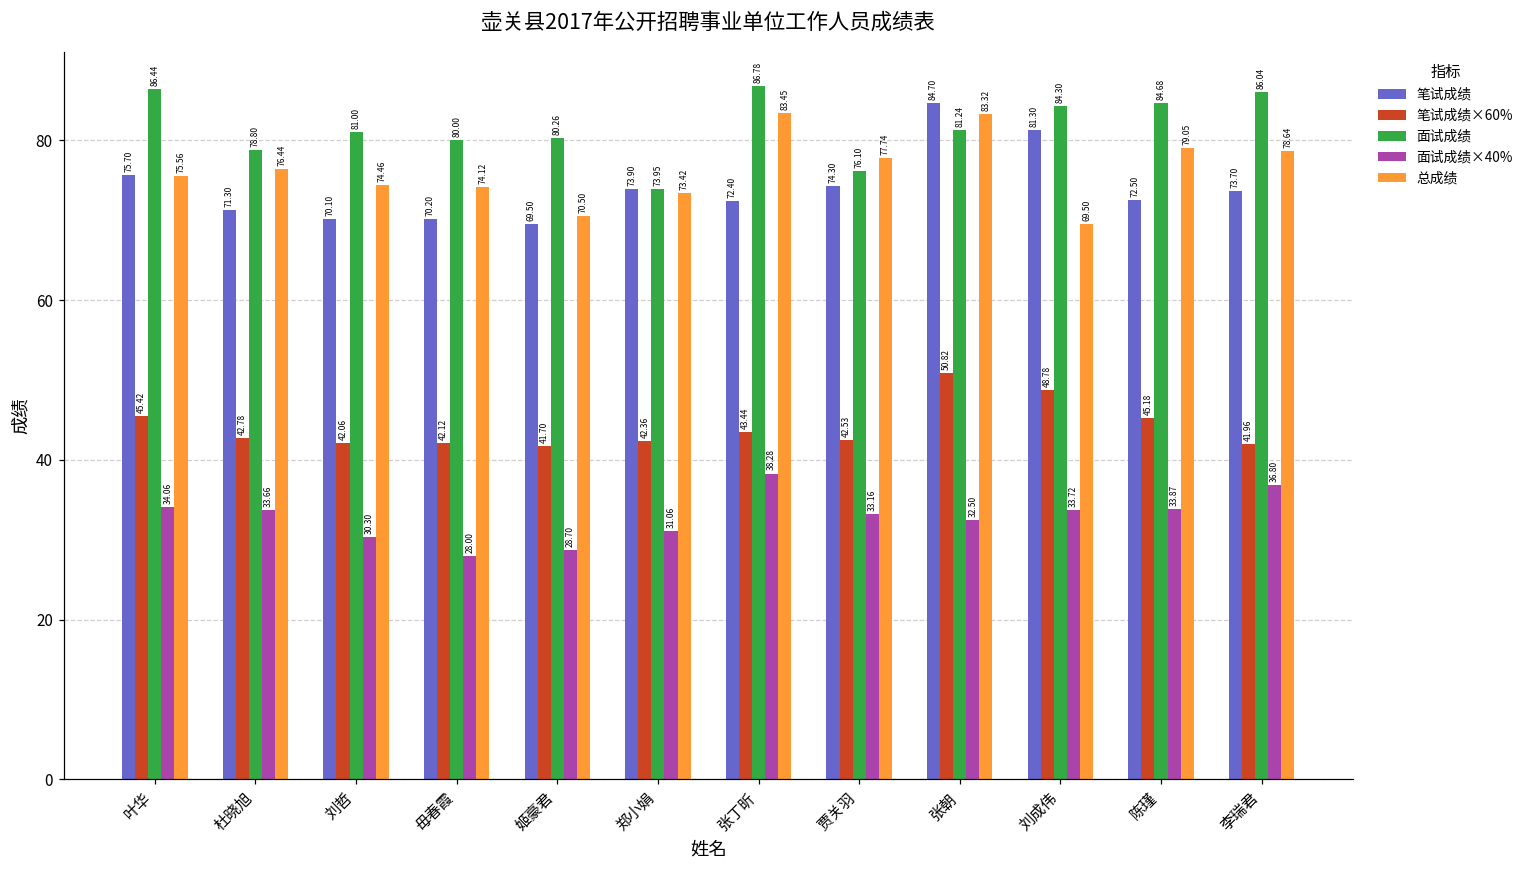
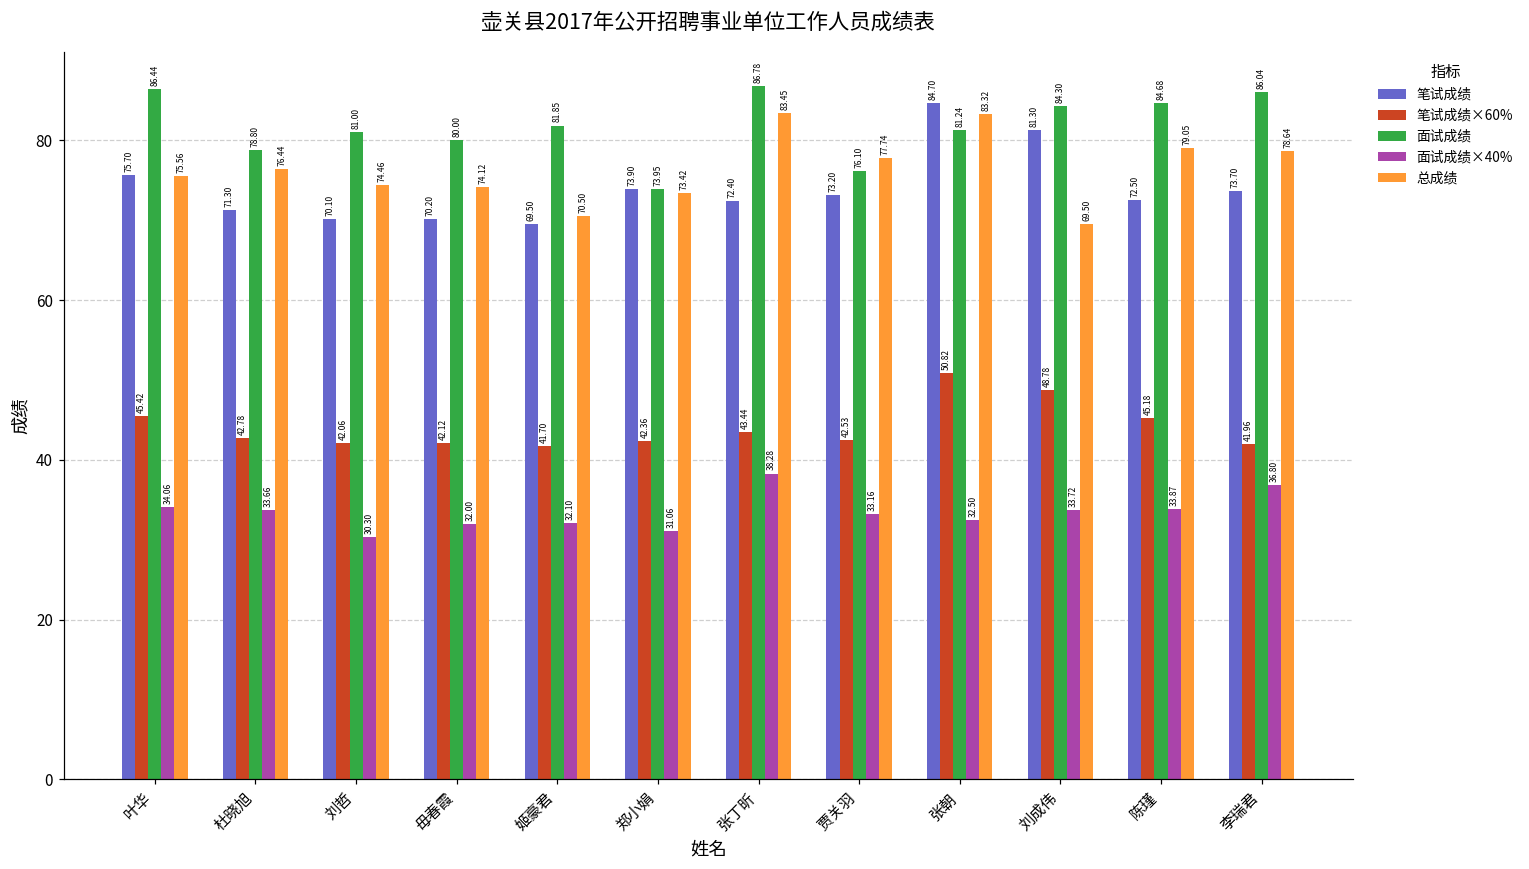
面试成绩×40%, 毋春霞: 28.00 -> 32.00
面试成绩, 姬豪君: 80.26 -> 81.85
面试成绩×40%, 姬豪君: 28.70 -> 32.10
笔试成绩, 贾关羽: 74.30 -> 73.20
